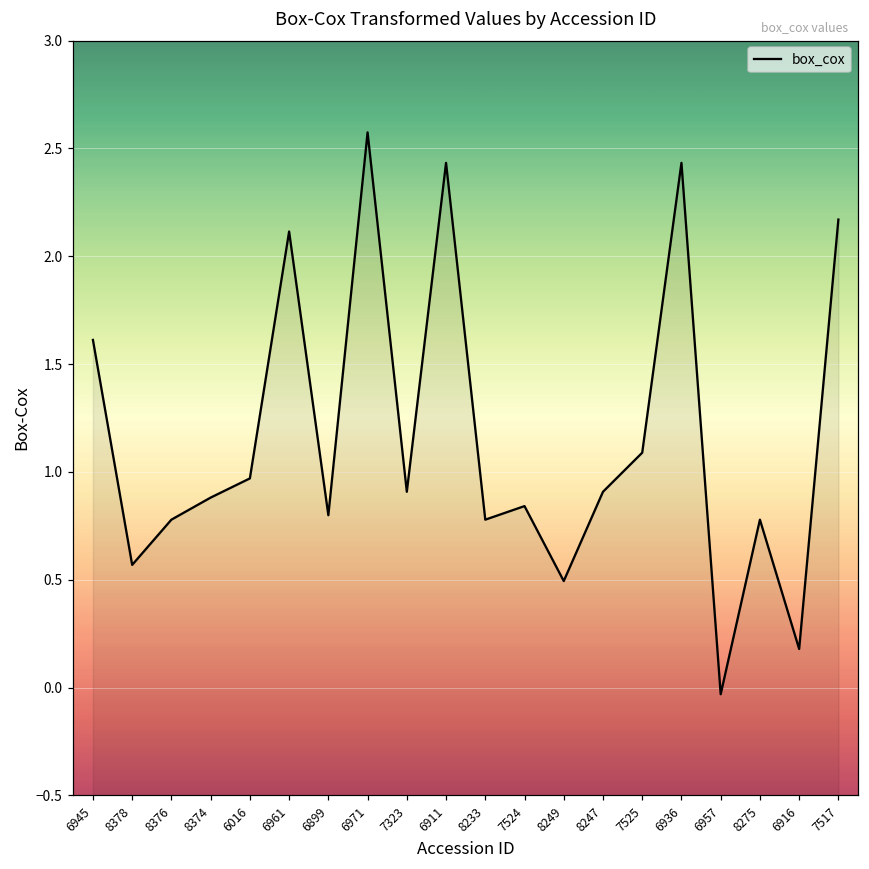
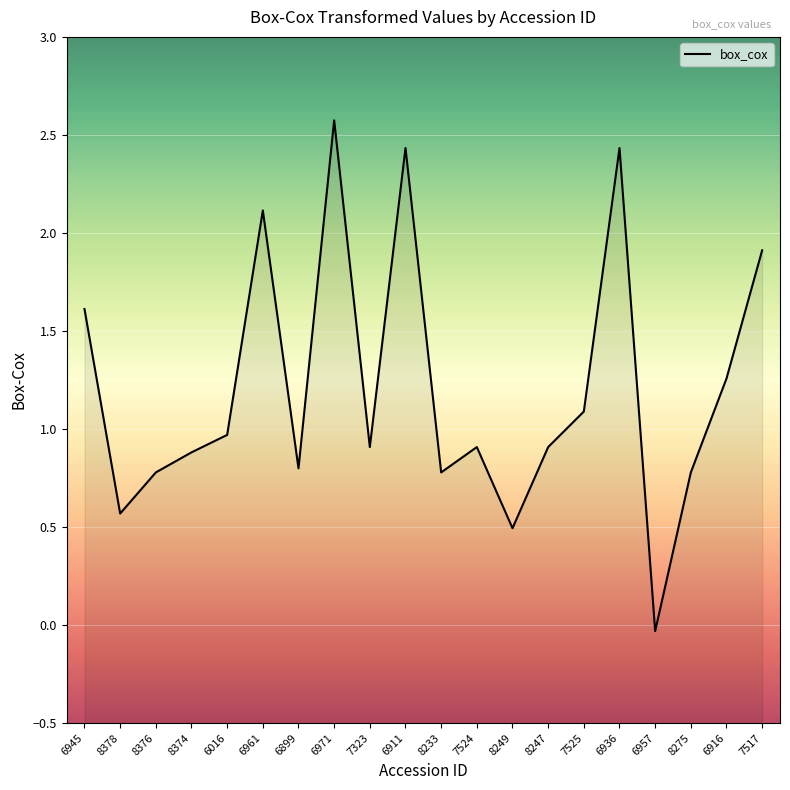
7524: 0.84 -> 0.91
6916: 0.18 -> 1.26
7517: 2.17 -> 1.91
